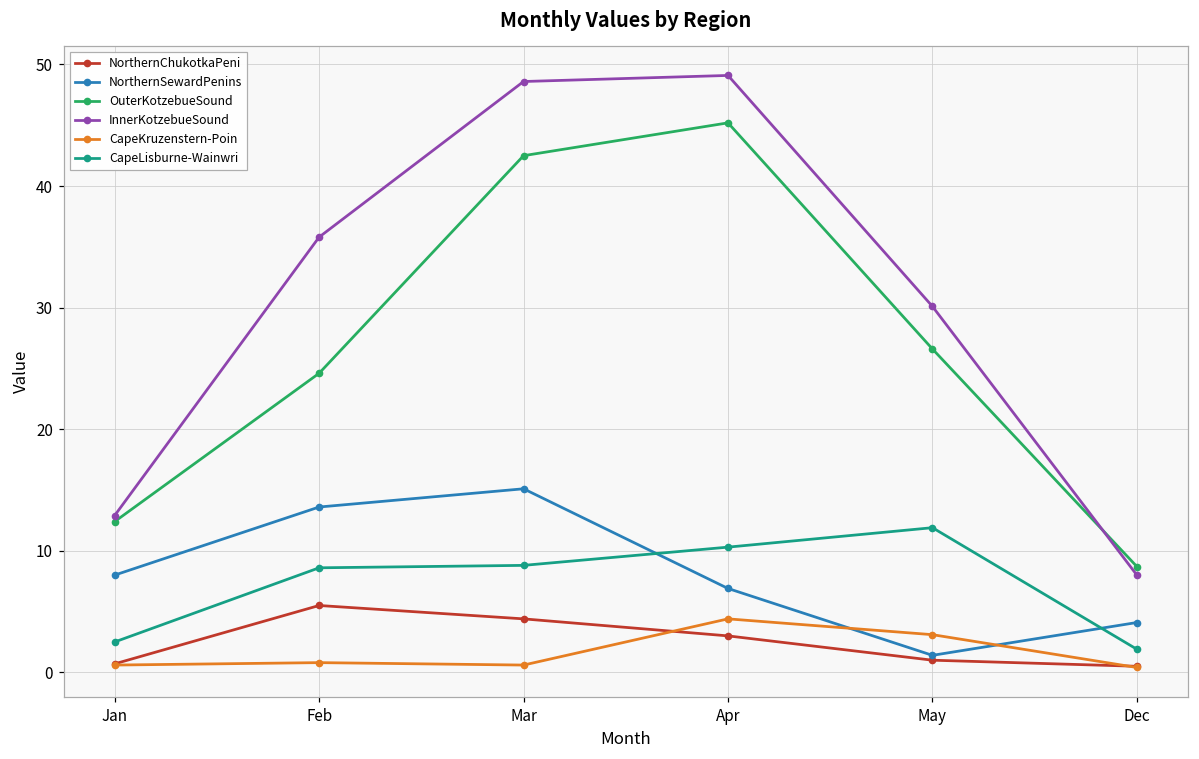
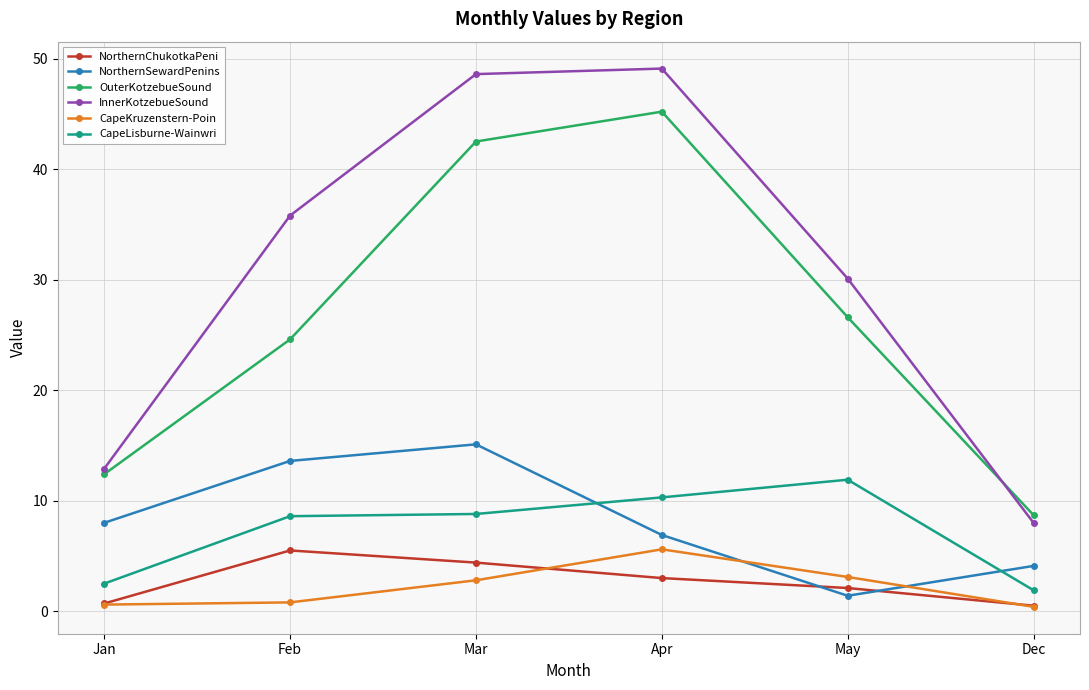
CapeKruzenstern-Poin, Mar: 0.6 -> 2.8
CapeKruzenstern-Poin, Apr: 4.4 -> 5.6
NorthernChukotkaPeni, May: 1.0 -> 2.1
